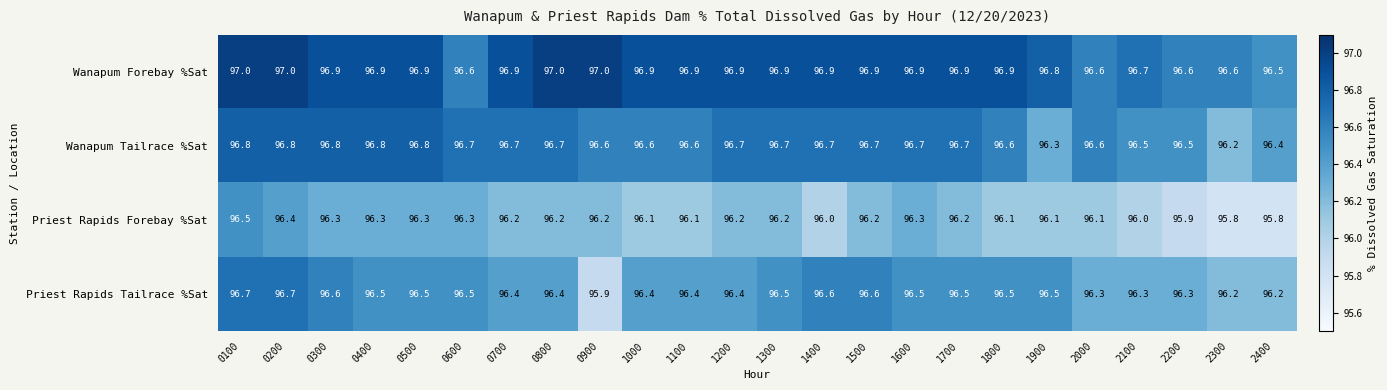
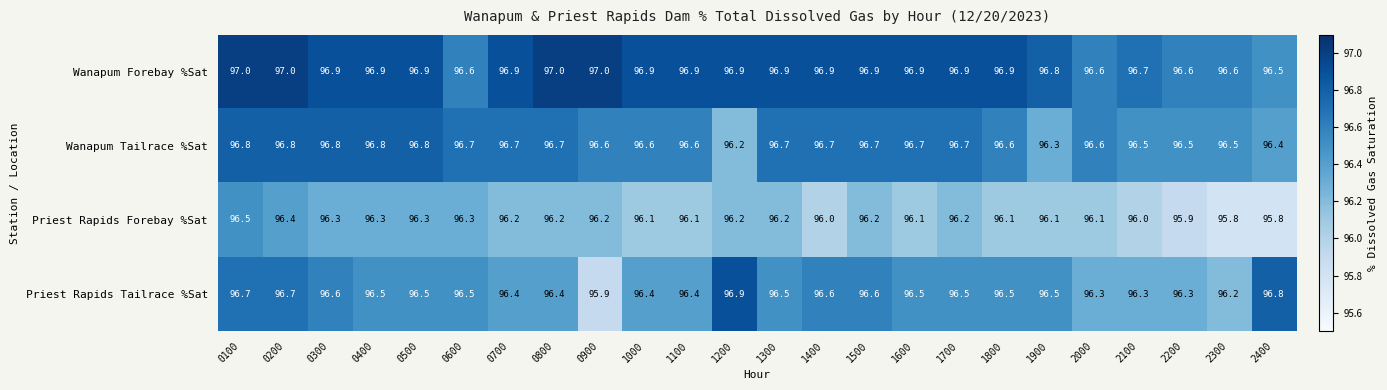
Wanapum Tailrace %Sat, 1200: 96.7 -> 96.2
Wanapum Tailrace %Sat, 2300: 96.2 -> 96.5
Priest Rapids Forebay %Sat, 1600: 96.3 -> 96.1
Priest Rapids Tailrace %Sat, 1200: 96.4 -> 96.9
Priest Rapids Tailrace %Sat, 2400: 96.2 -> 96.8
